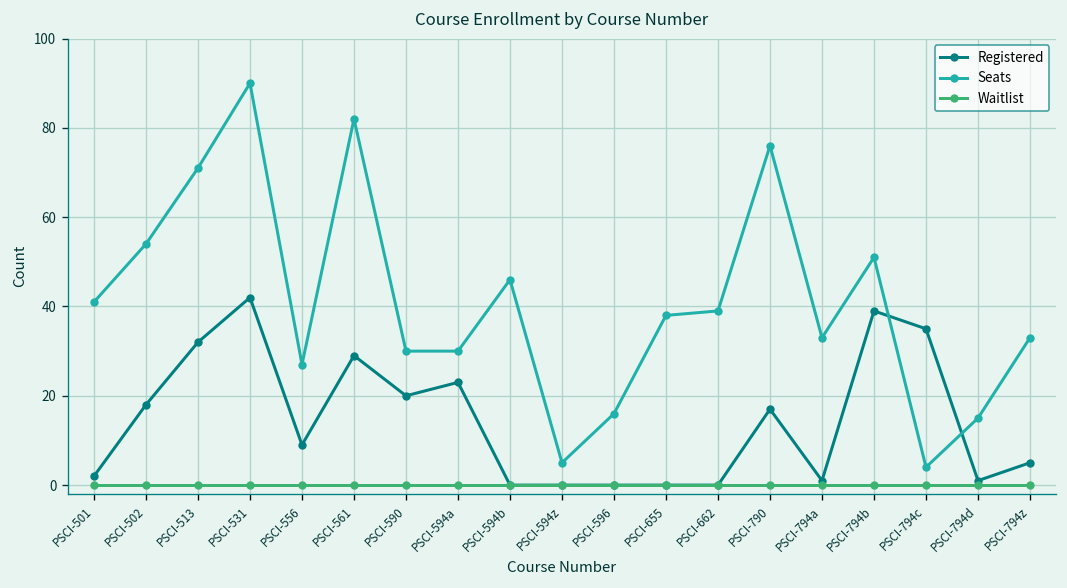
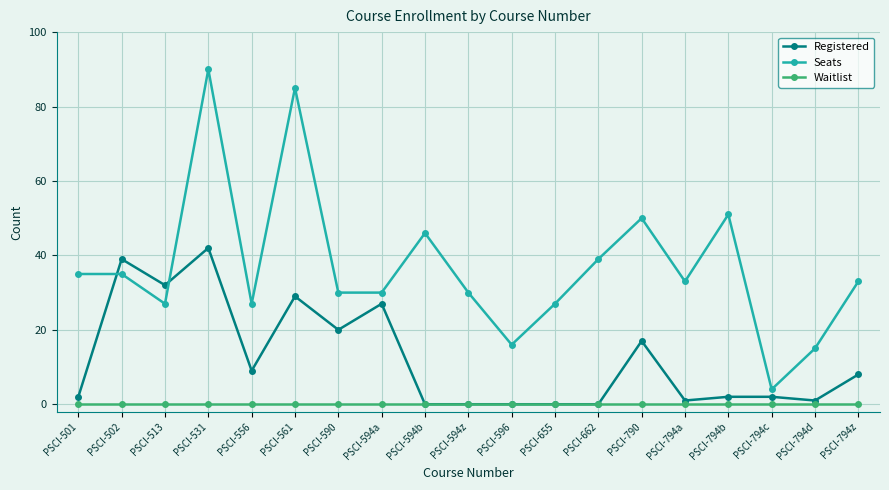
Seats, PSCI-501: 41 -> 35
Registered, PSCI-502: 18 -> 39
Seats, PSCI-502: 54 -> 35
Seats, PSCI-513: 71 -> 27
Seats, PSCI-561: 82 -> 85
Registered, PSCI-594a: 23 -> 27
Seats, PSCI-594z: 5 -> 30
Seats, PSCI-655: 38 -> 27
Seats, PSCI-790: 76 -> 50
Registered, PSCI-794b: 39 -> 2
Registered, PSCI-794c: 35 -> 2
Registered, PSCI-794z: 5 -> 8
